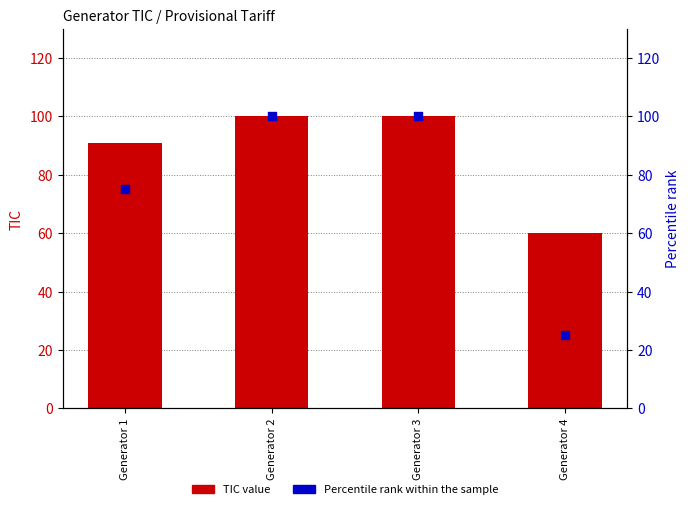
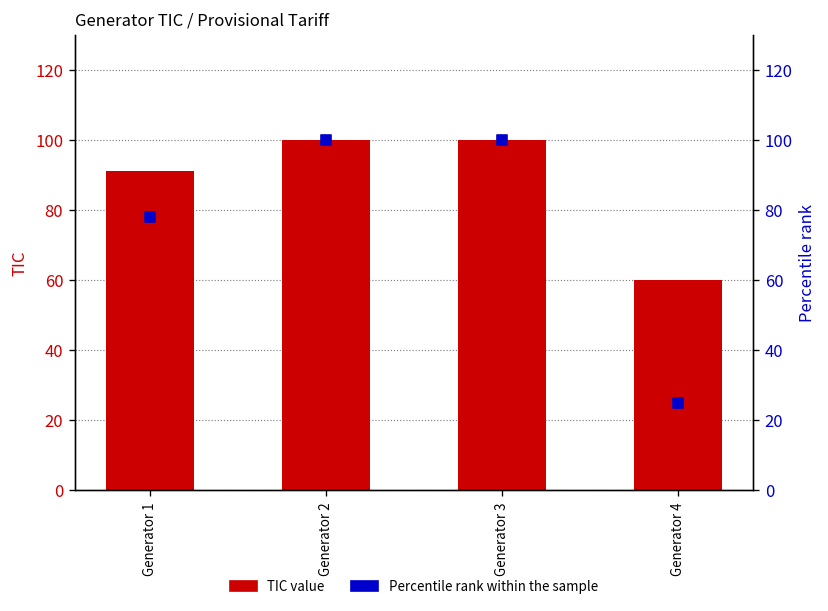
Percentile rank within the sample, Generator 1: 75 -> 78
